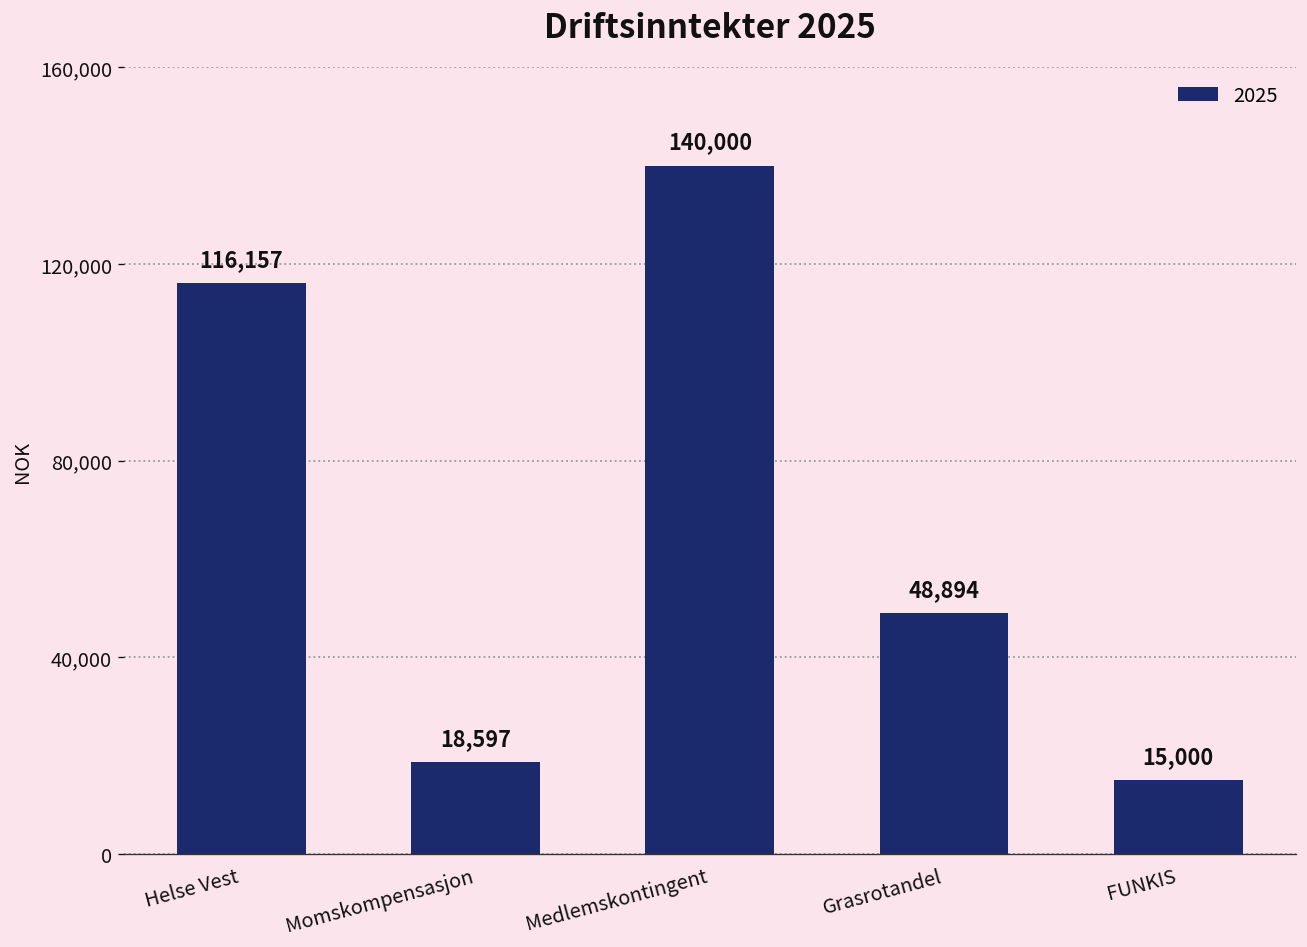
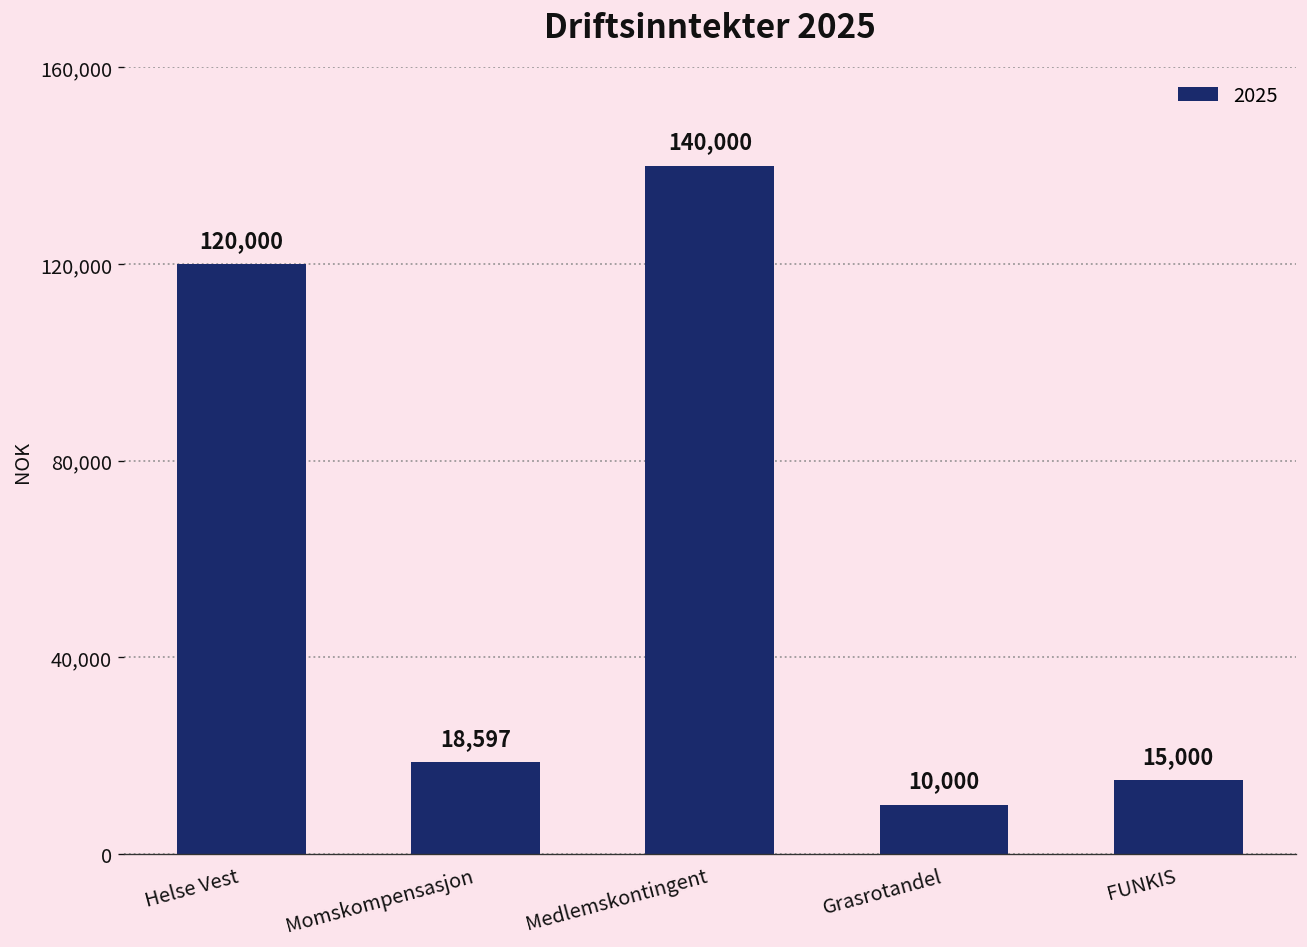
Helse Vest: 116,157 -> 120,000
Grasrotandel: 48,894 -> 10,000
